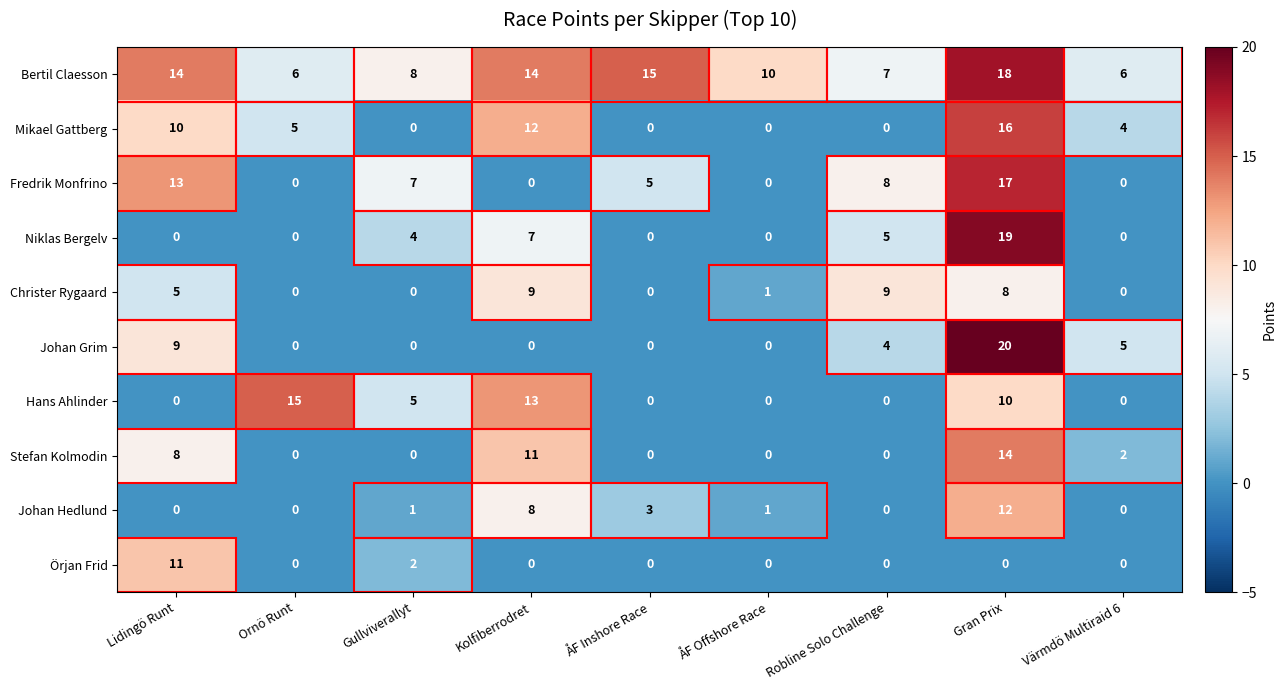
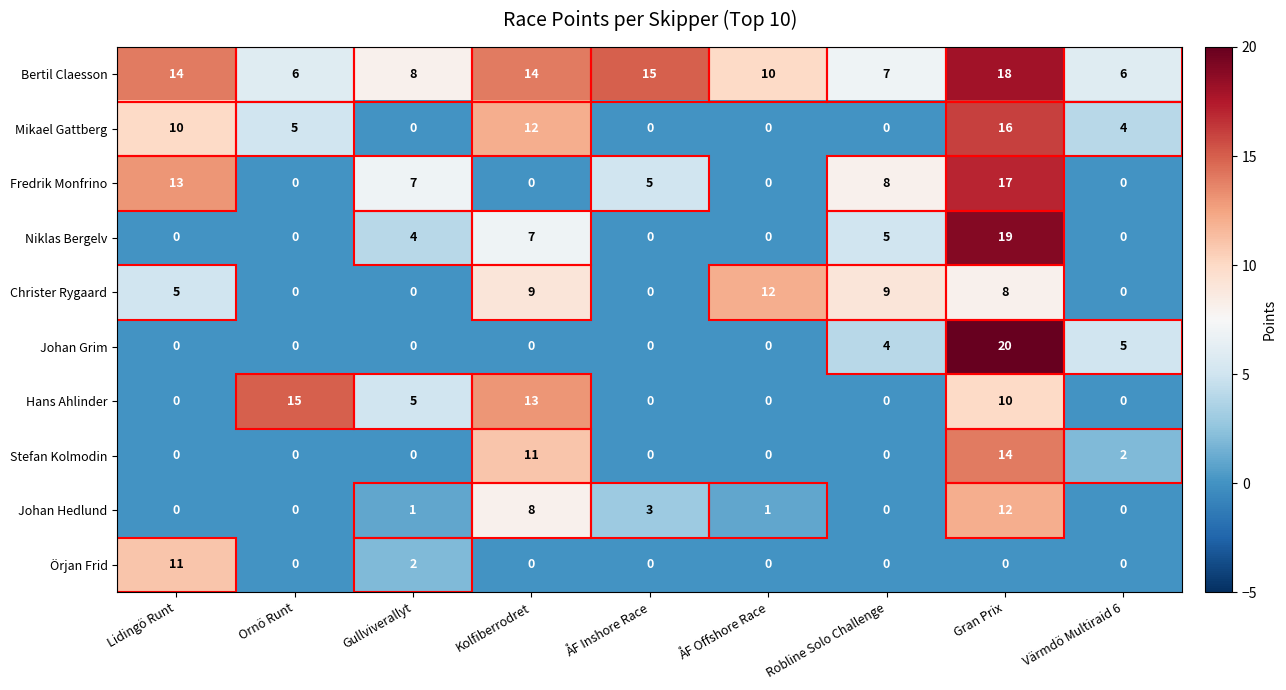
Christer Rygaard, ÅF Offshore Race: 1 -> 12
Johan Grim, Lidingö Runt: 9 -> 0
Stefan Kolmodin, Lidingö Runt: 8 -> 0
